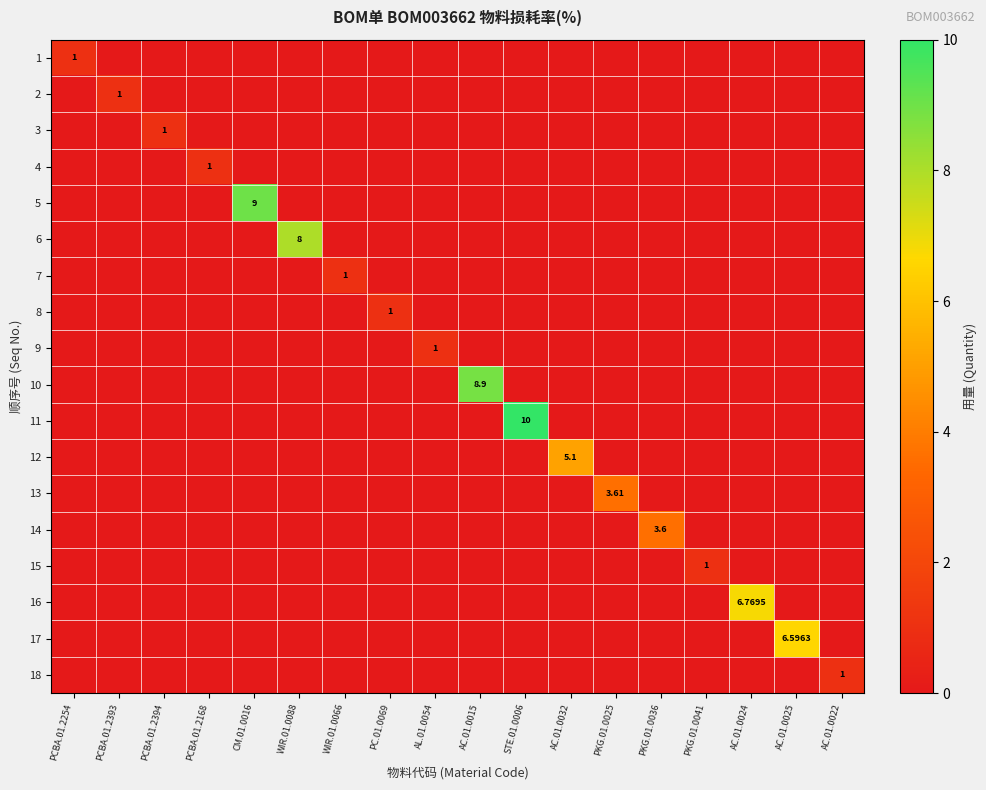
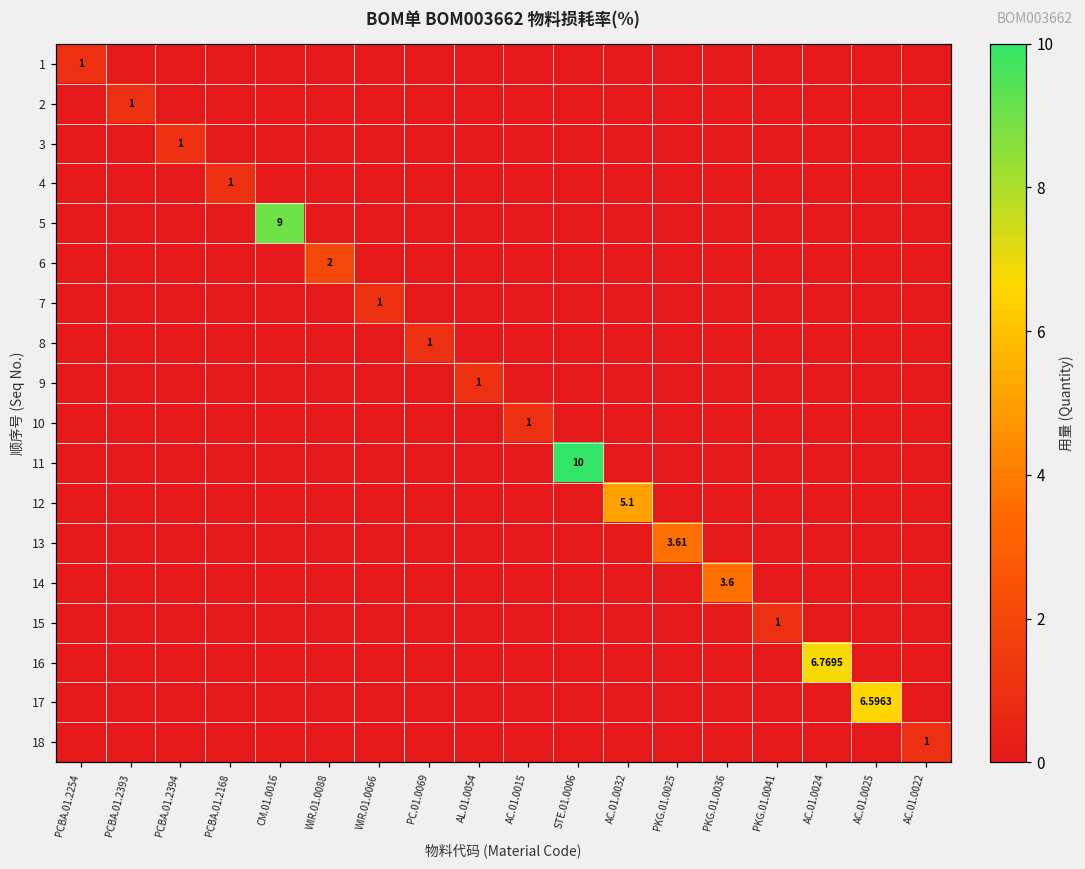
6, WIR.01.0088: 8 -> 2
10, AC.01.0015: 8.9 -> 1
